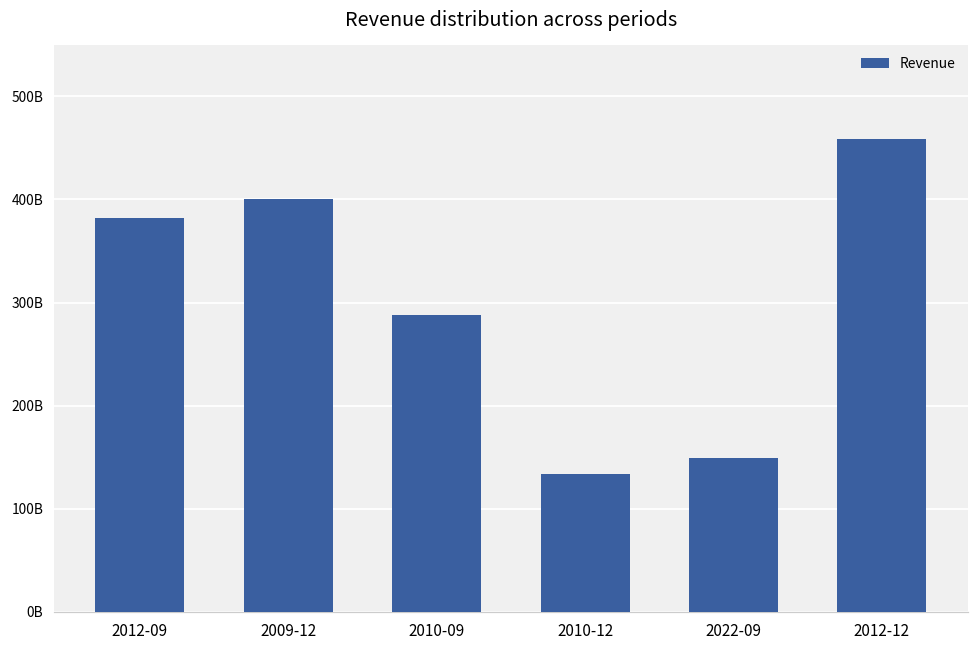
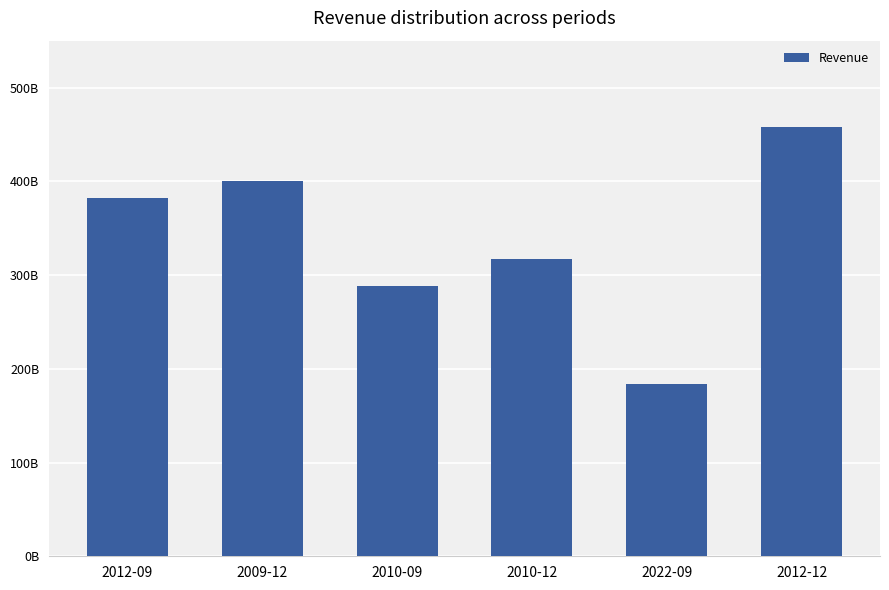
2010-12: 130000000000 -> 320000000000
2022-09: 150000000000 -> 180000000000
